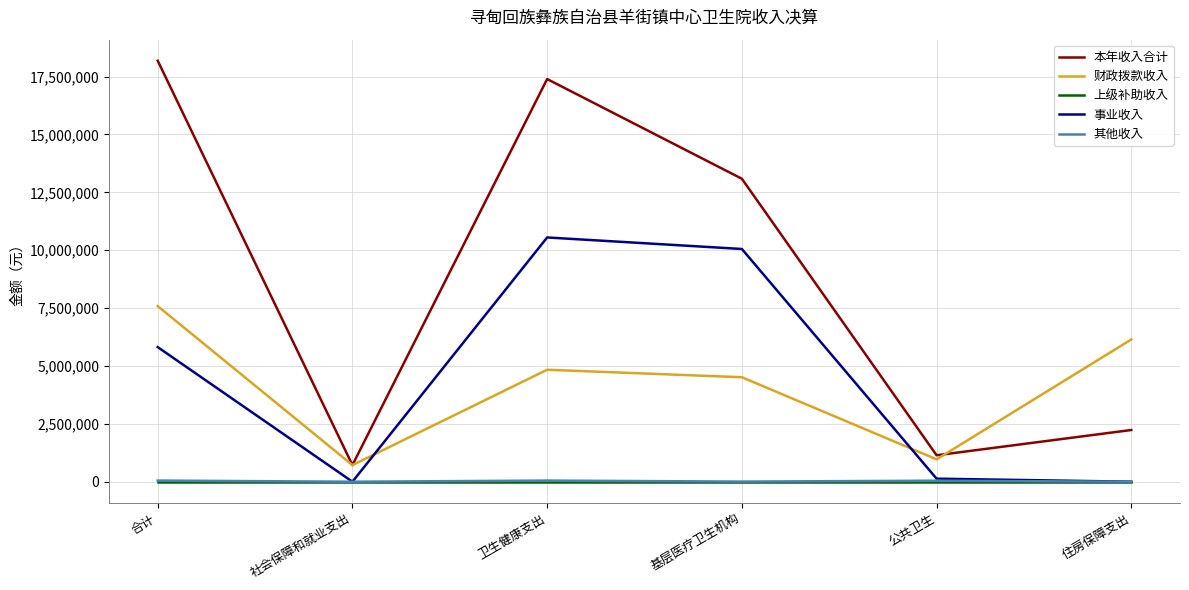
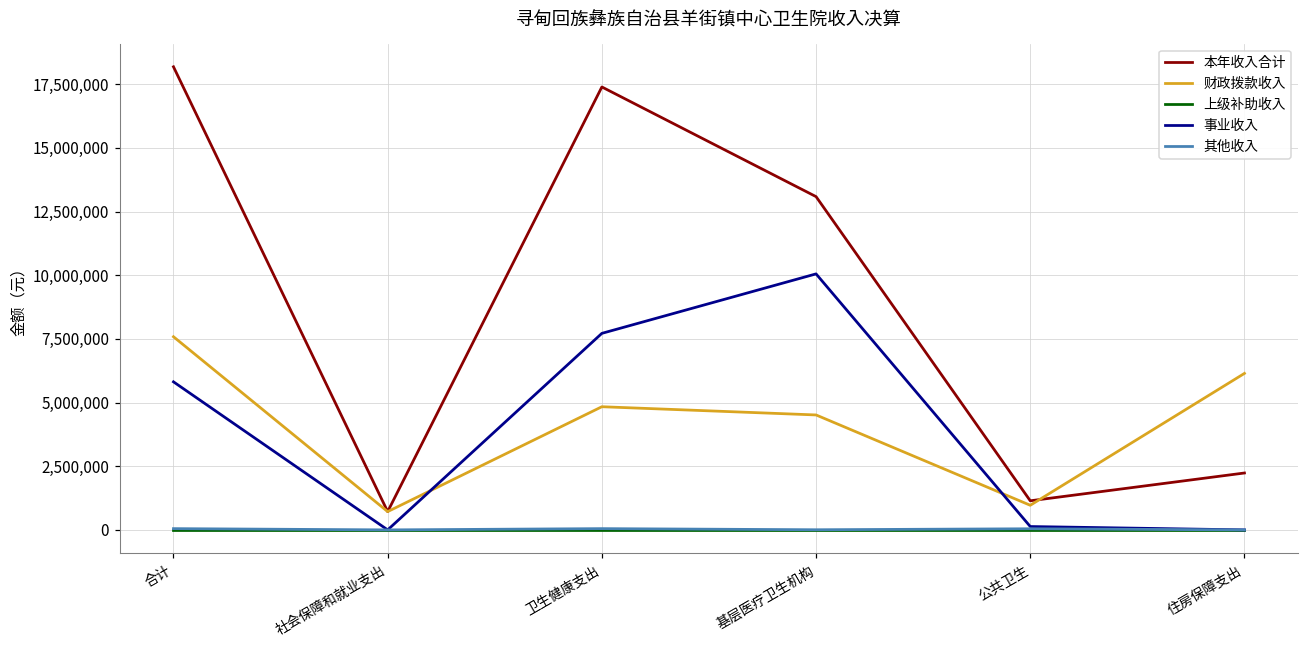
事业收入, 卫生健康支出: 10,600,000 -> 7,700,000
